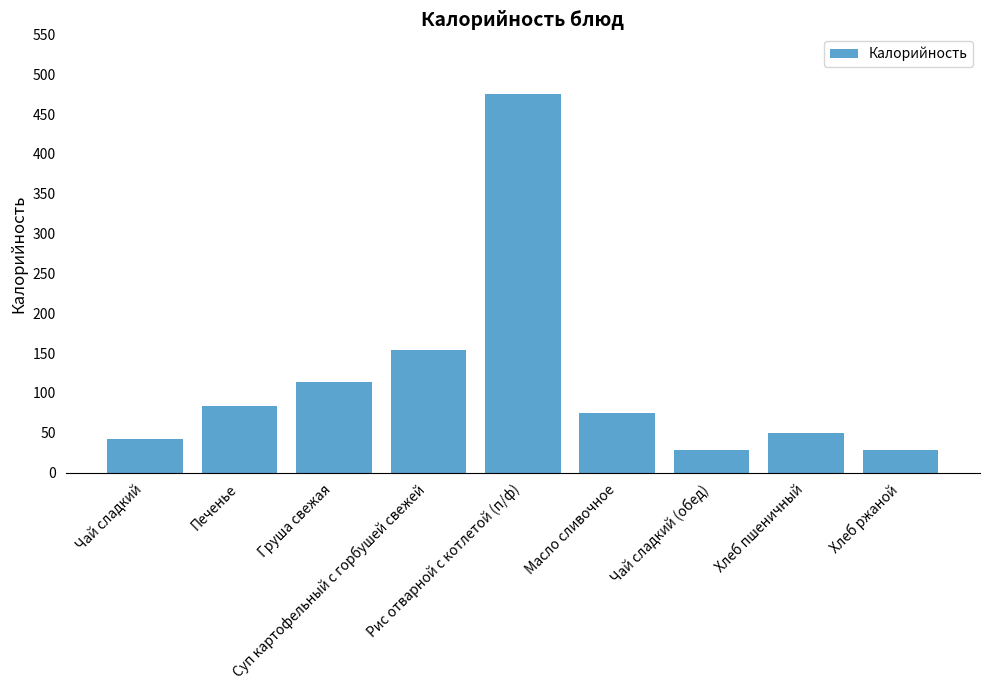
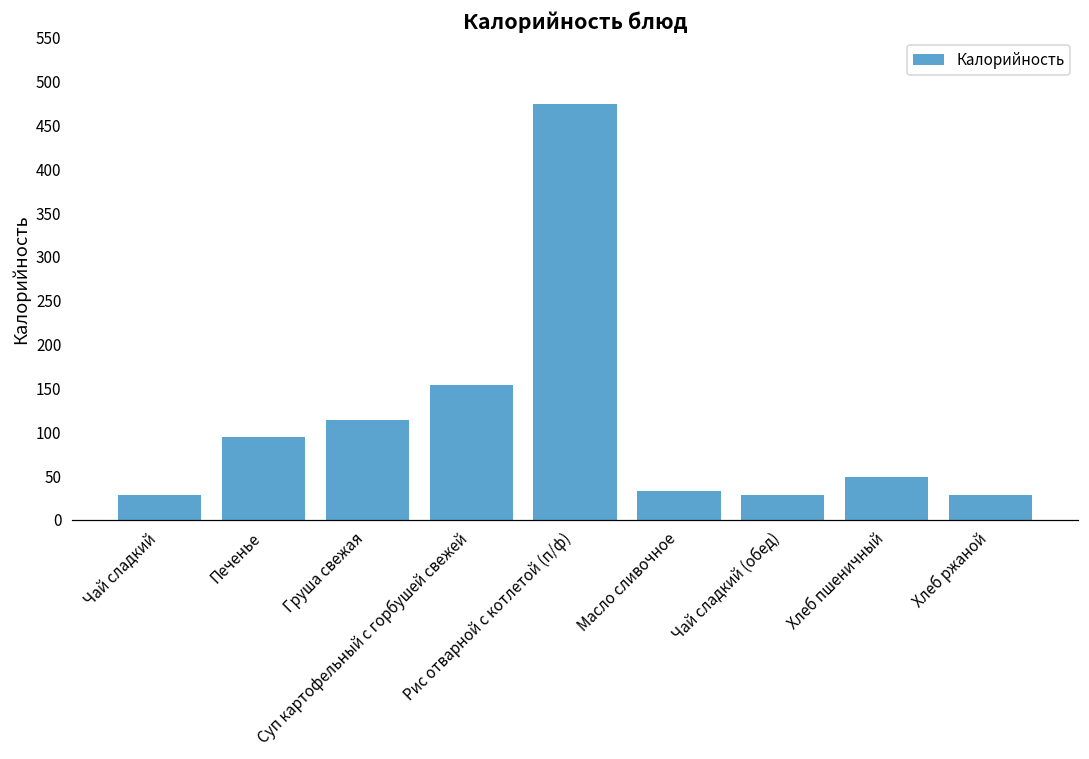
Чай сладкий: 40 -> 30
Печенье: 80 -> 90
Масло сливочное: 80 -> 30
